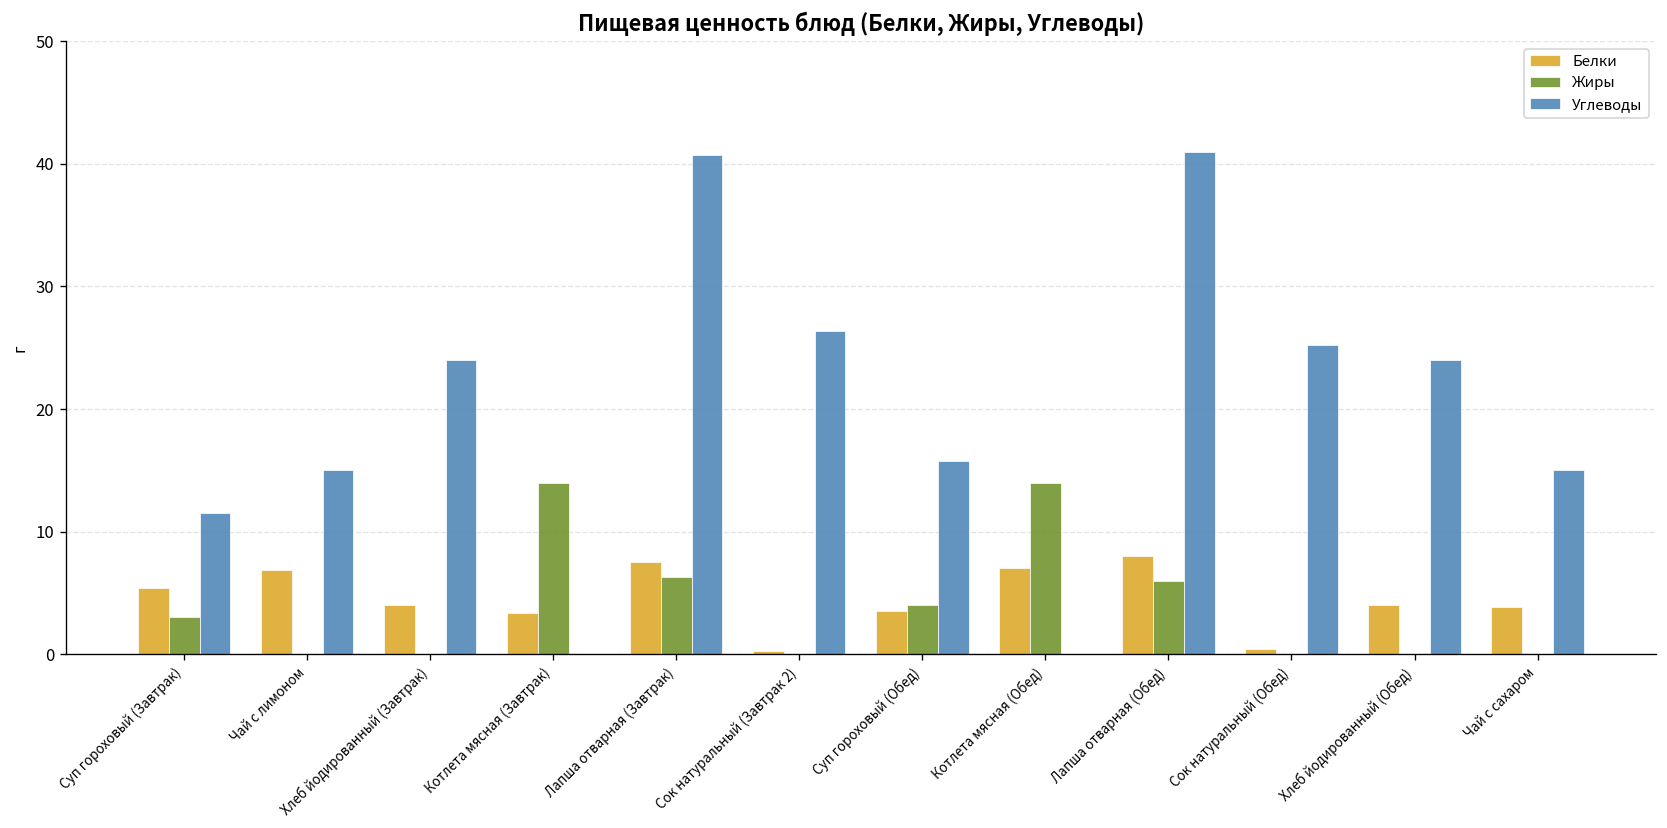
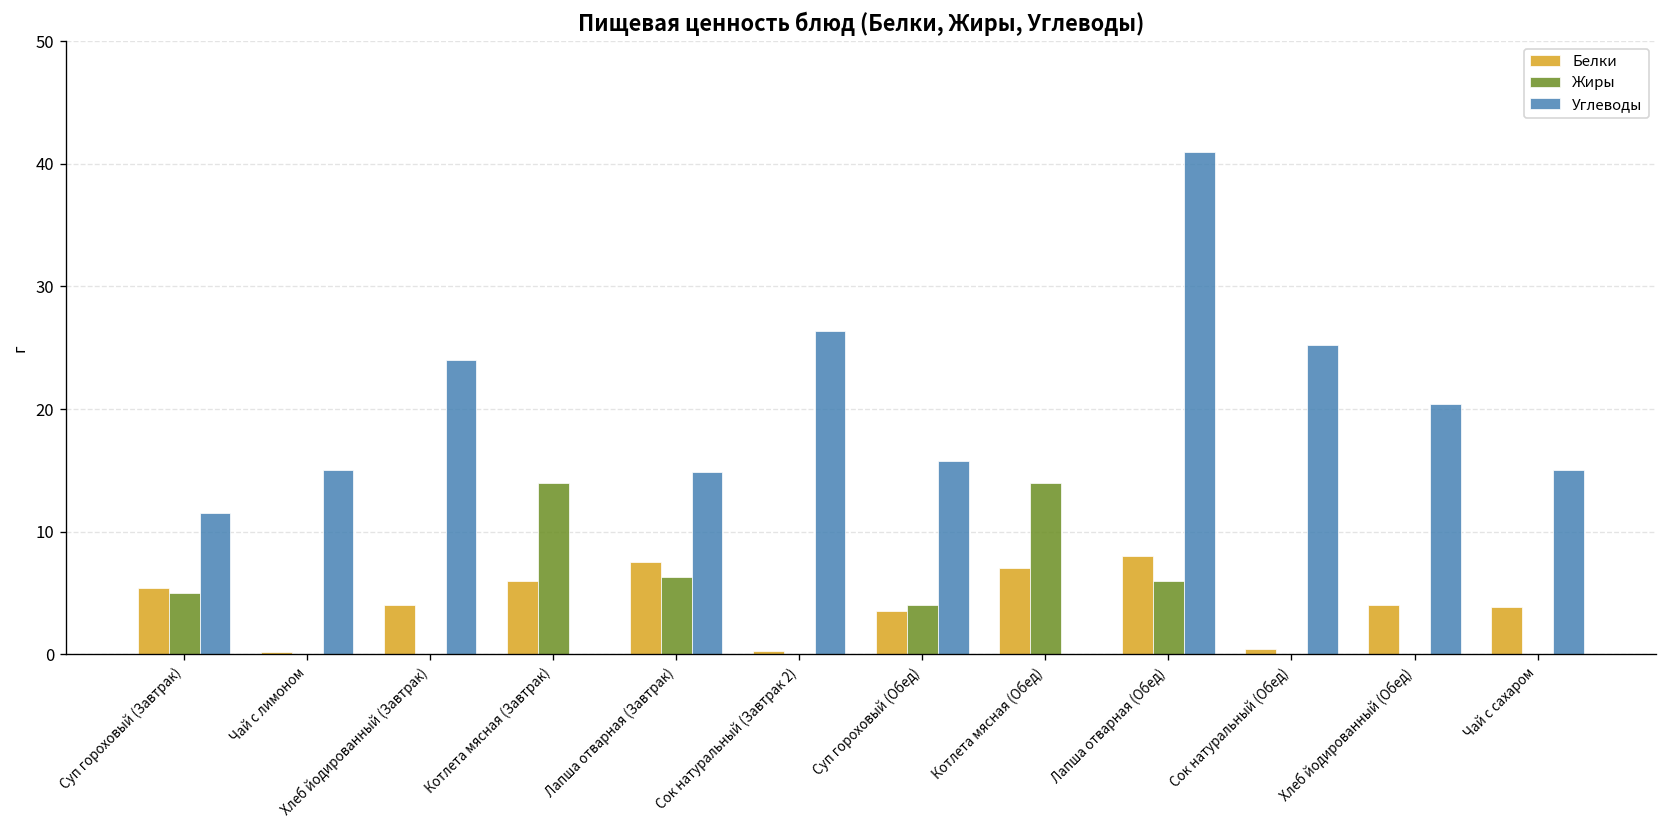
Жиры, Суп гороховый (Завтрак): 3.0 -> 5.0
Белки, Чай с лимоном: 6.9 -> 0.2
Белки, Котлета мясная (Завтрак): 3.4 -> 6.0
Углеводы, Лапша отварная (Завтрак): 40.7 -> 14.9
Углеводы, Хлеб йодированный (Обед): 24.0 -> 20.4
